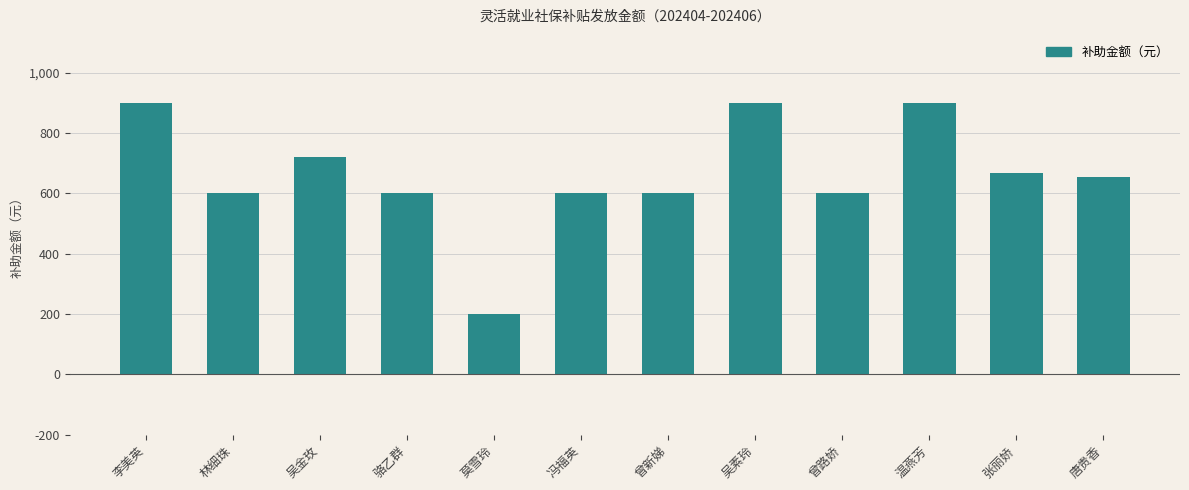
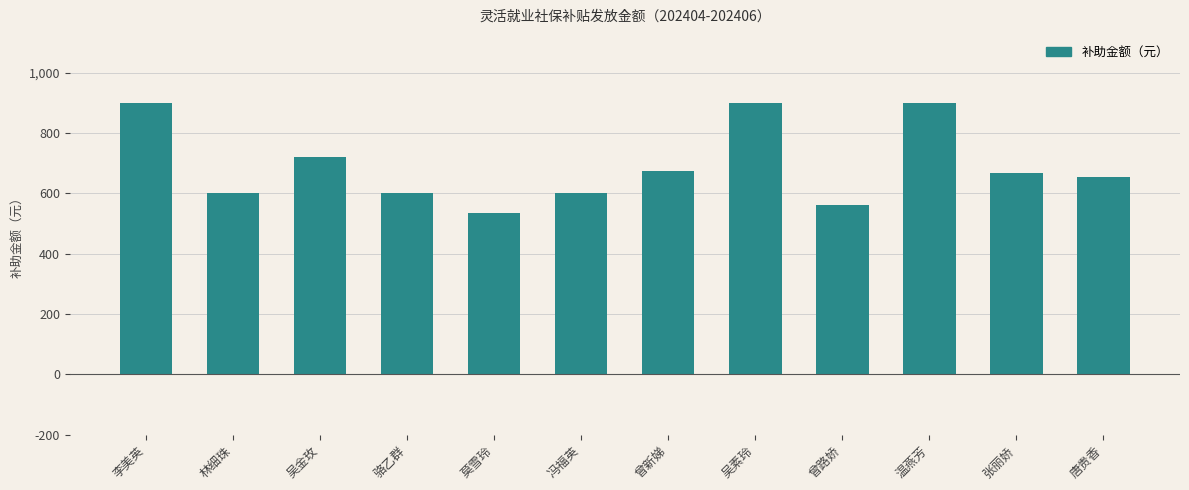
莫雪玲: 200 -> 530
曾新娣: 600 -> 670
曾路娇: 600 -> 560
